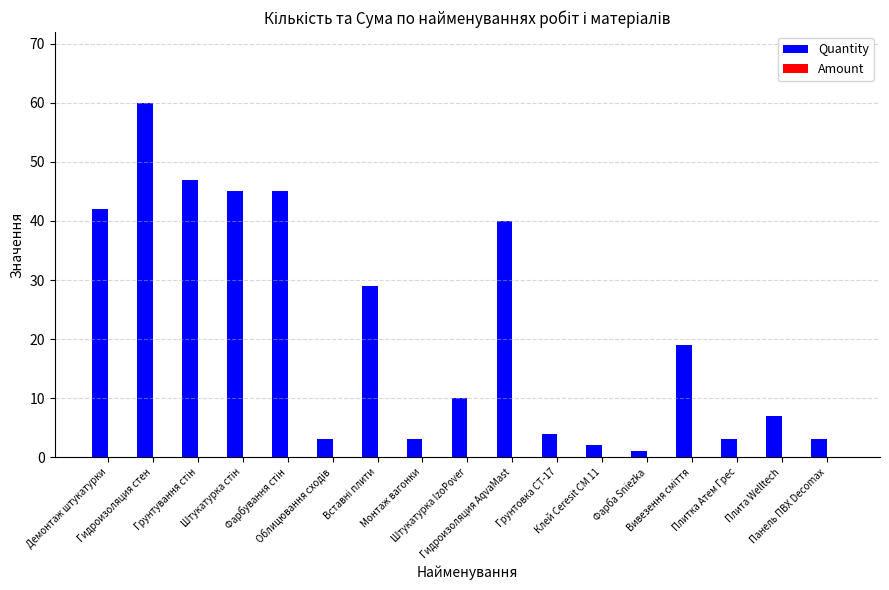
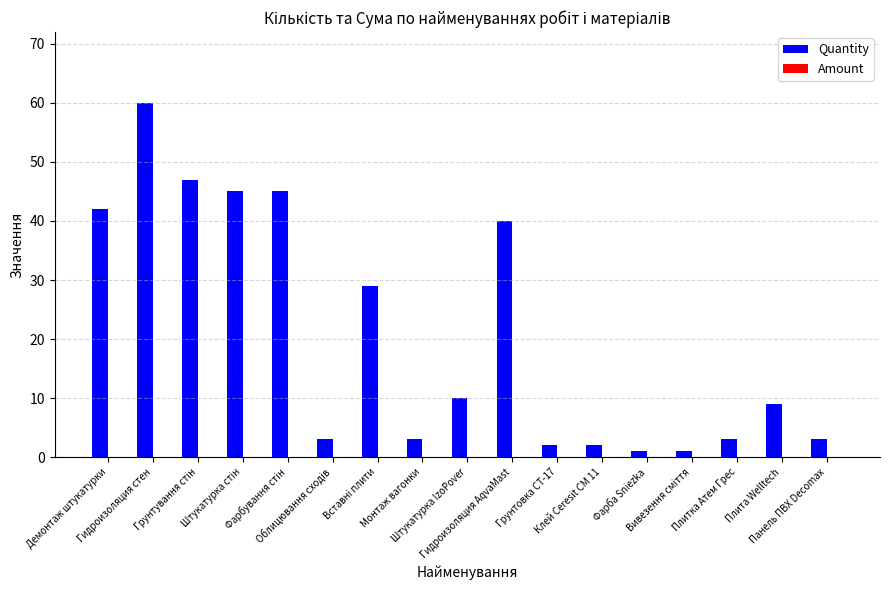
Quantity, Грунтовка CT-17: 4 -> 2
Quantity, Вивезення сміття: 19 -> 1
Quantity, Плита Welltech: 7 -> 9
